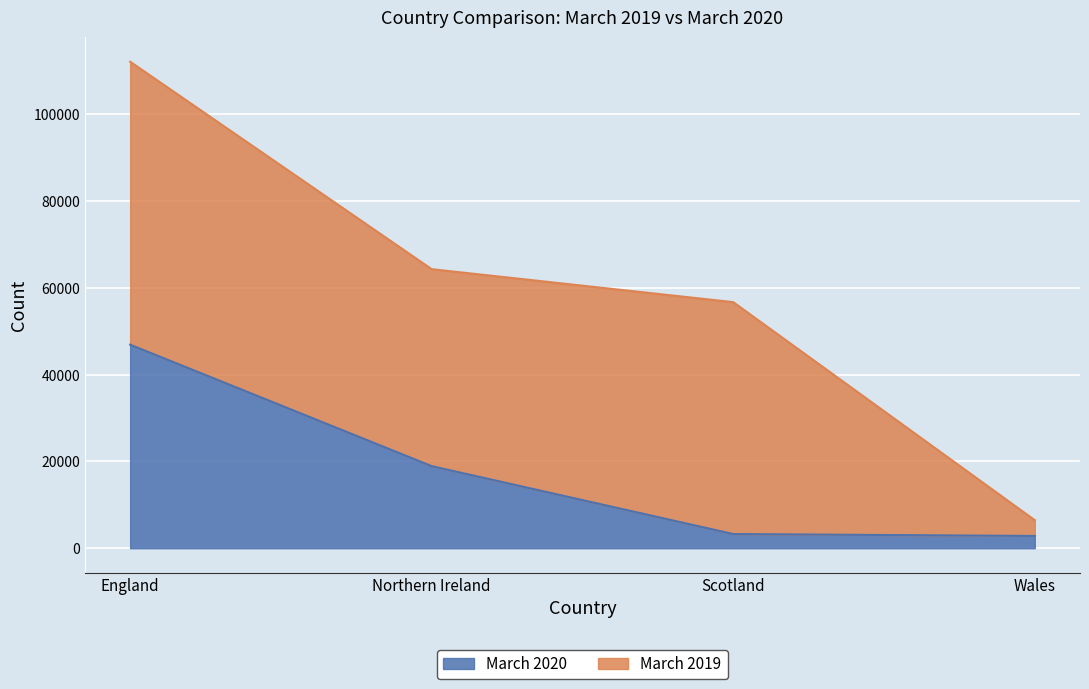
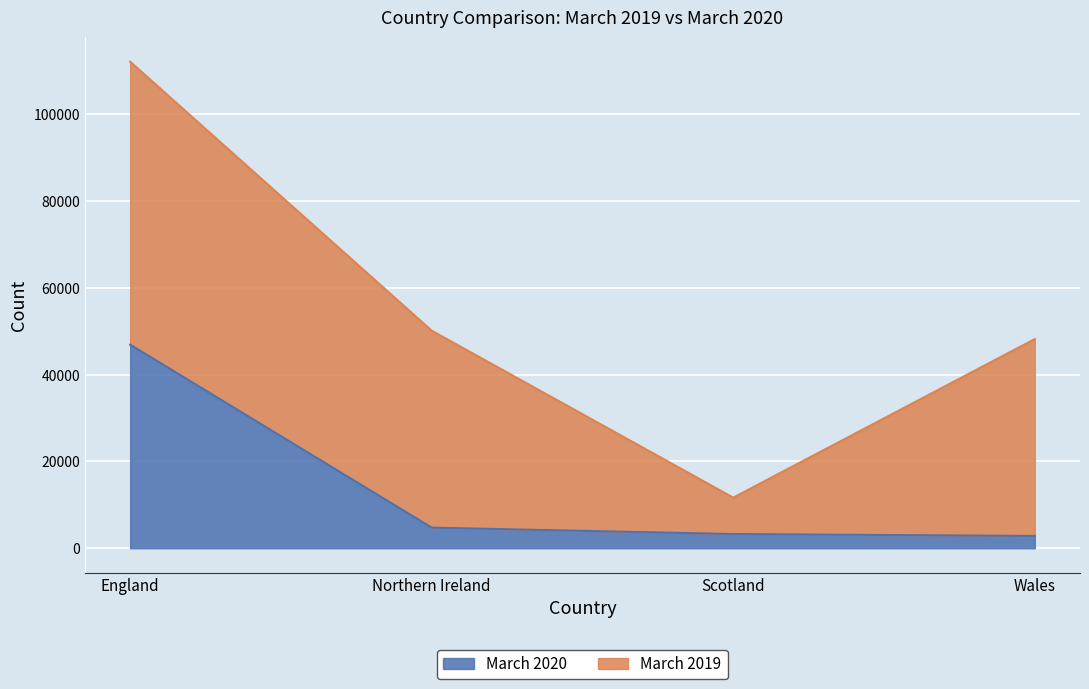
March 2020, Northern Ireland: 19000 -> 5000
March 2019, Scotland: 53000 -> 8000
March 2019, Wales: 4000 -> 45000
